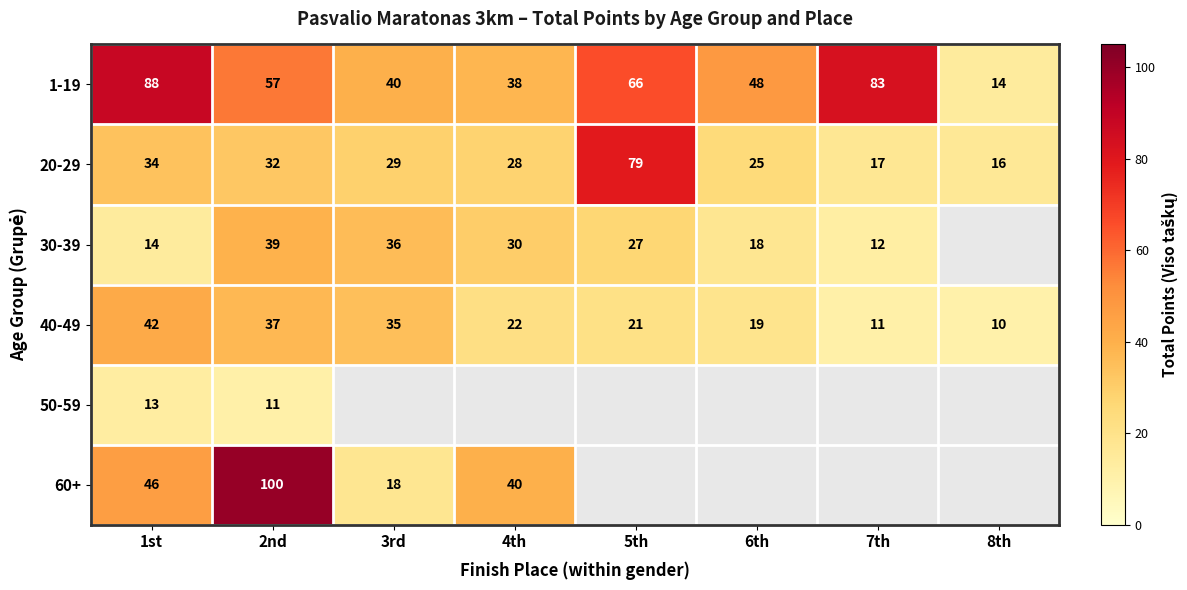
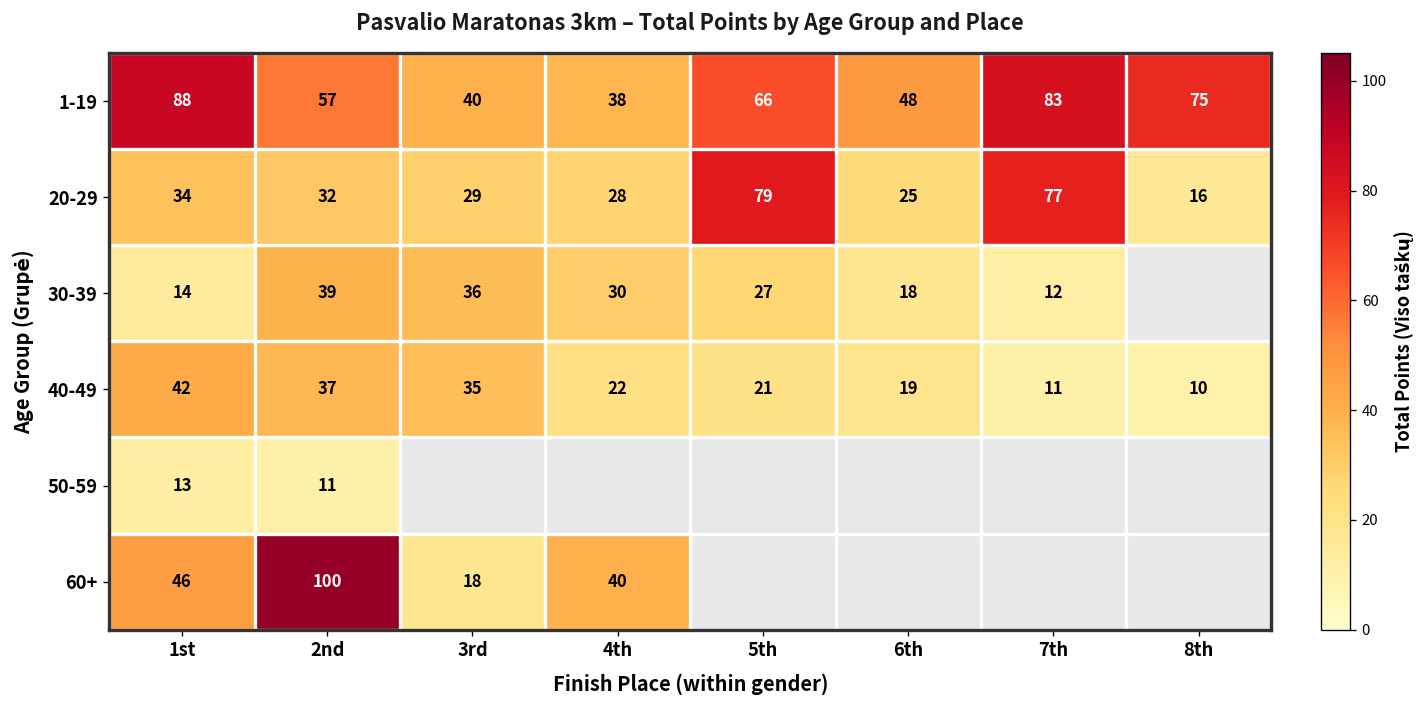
1-19, 8th: 14 -> 75
20-29, 7th: 17 -> 77
